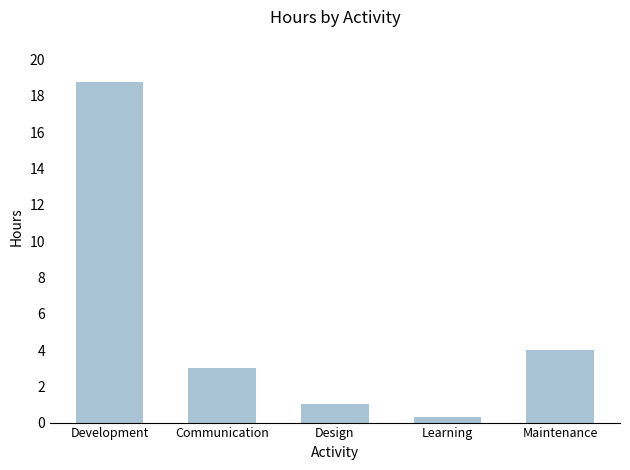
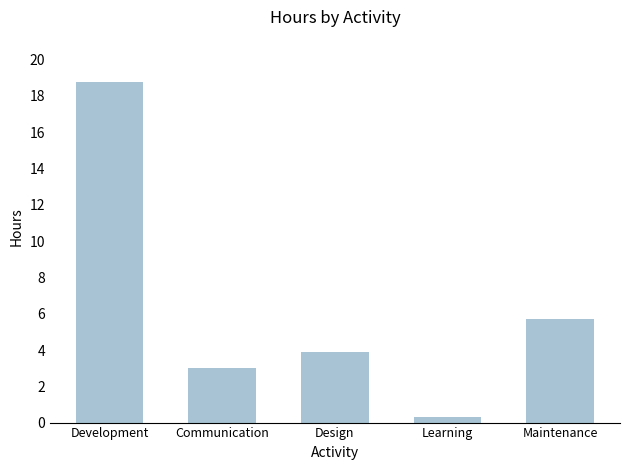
Design: 1.0 -> 3.9
Maintenance: 4.0 -> 5.7
